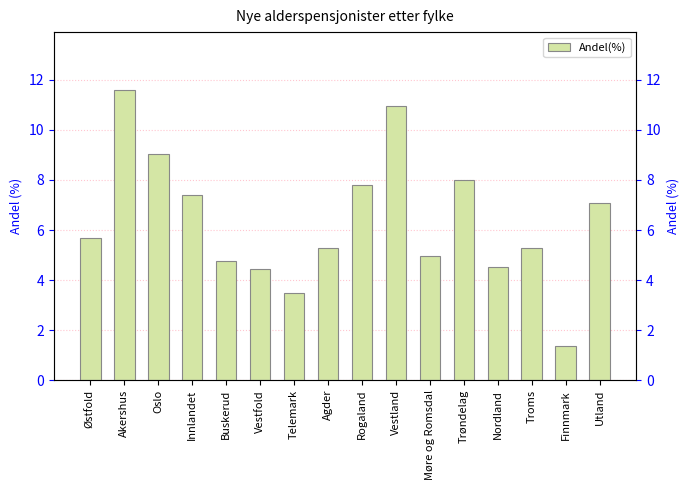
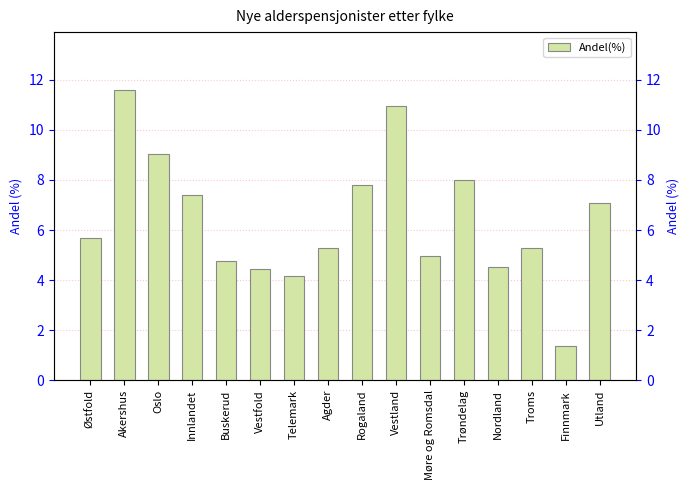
Telemark: 3.5 -> 4.1
